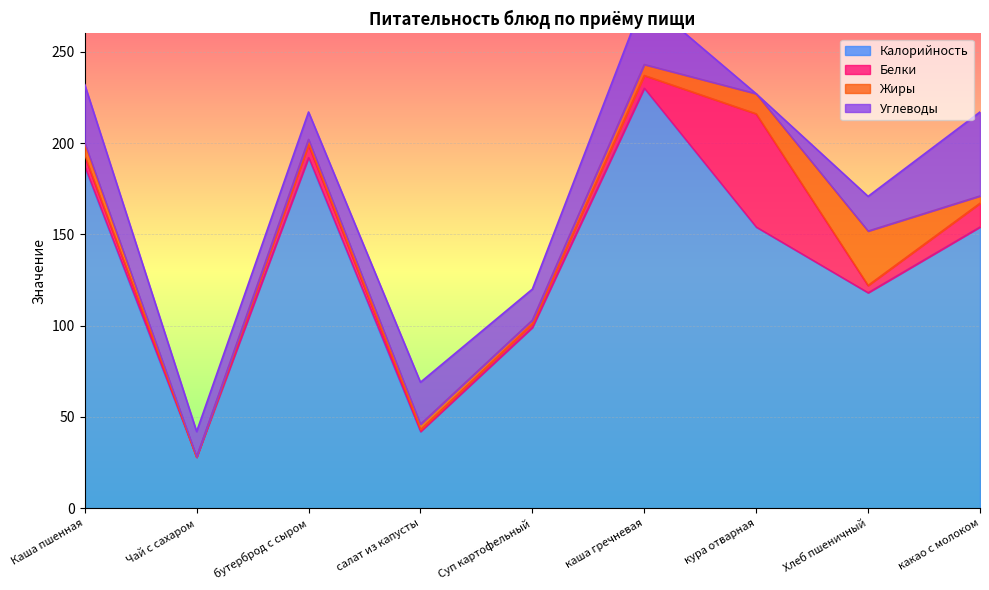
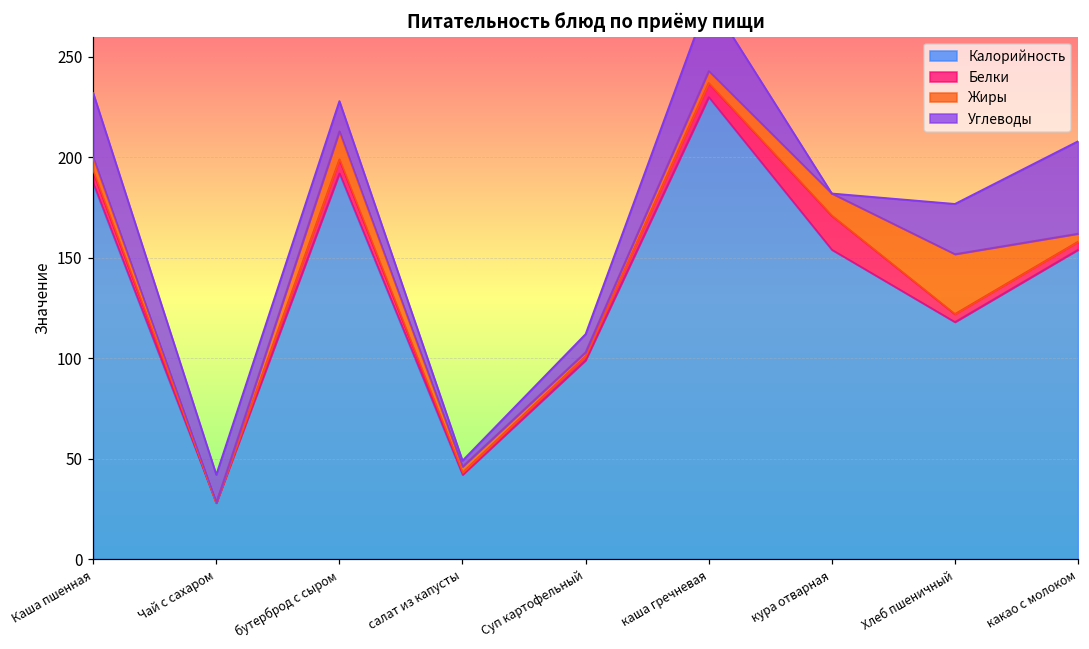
Жиры, бутерброд с сыром: 3 -> 14
Углеводы, салат из капусты: 23 -> 3
Углеводы, Суп картофельный: 17 -> 9
Белки, кура отварная: 62 -> 17
Углеводы, Хлеб пшеничный: 19 -> 25
Белки, какао с молоком: 13 -> 4
